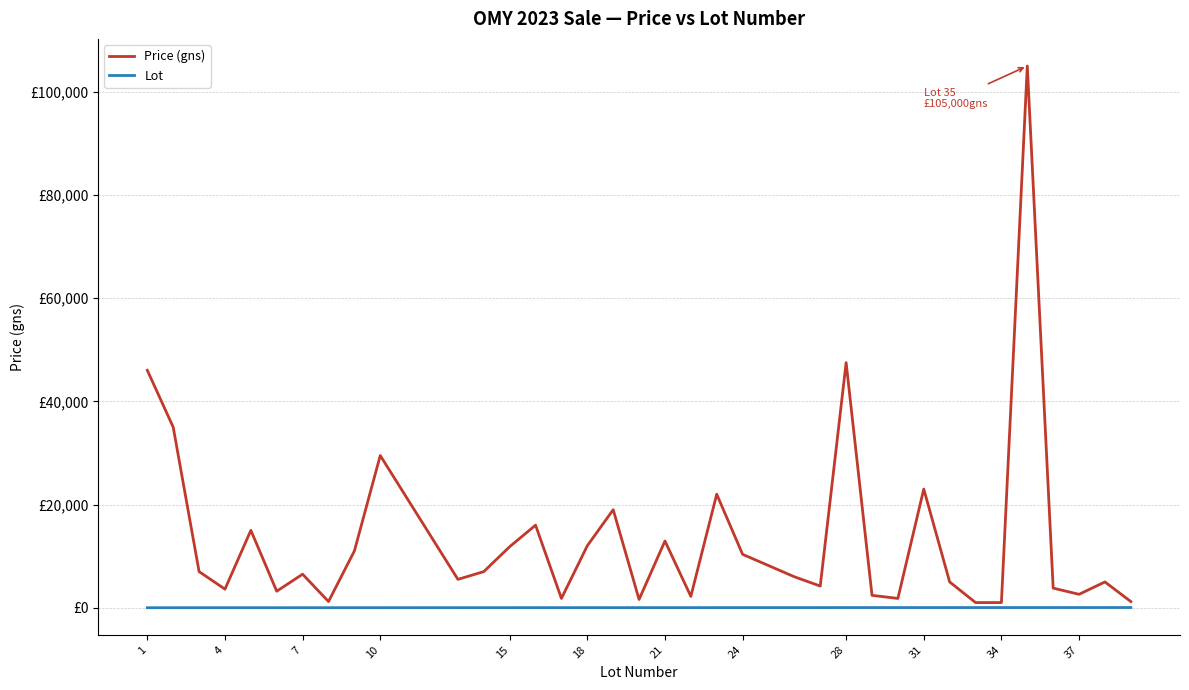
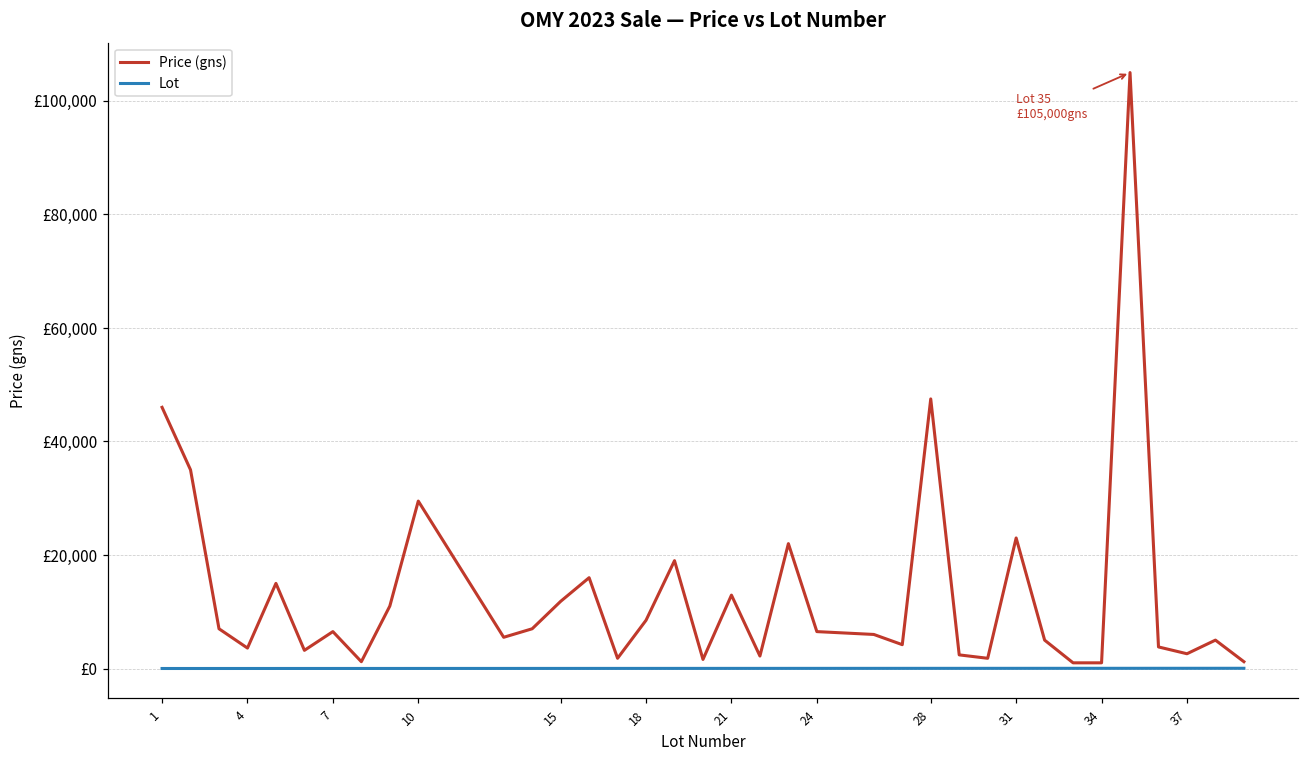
Price (gns), 18: £12,000 -> £9,000
Price (gns), 24: £10,000 -> £7,000
